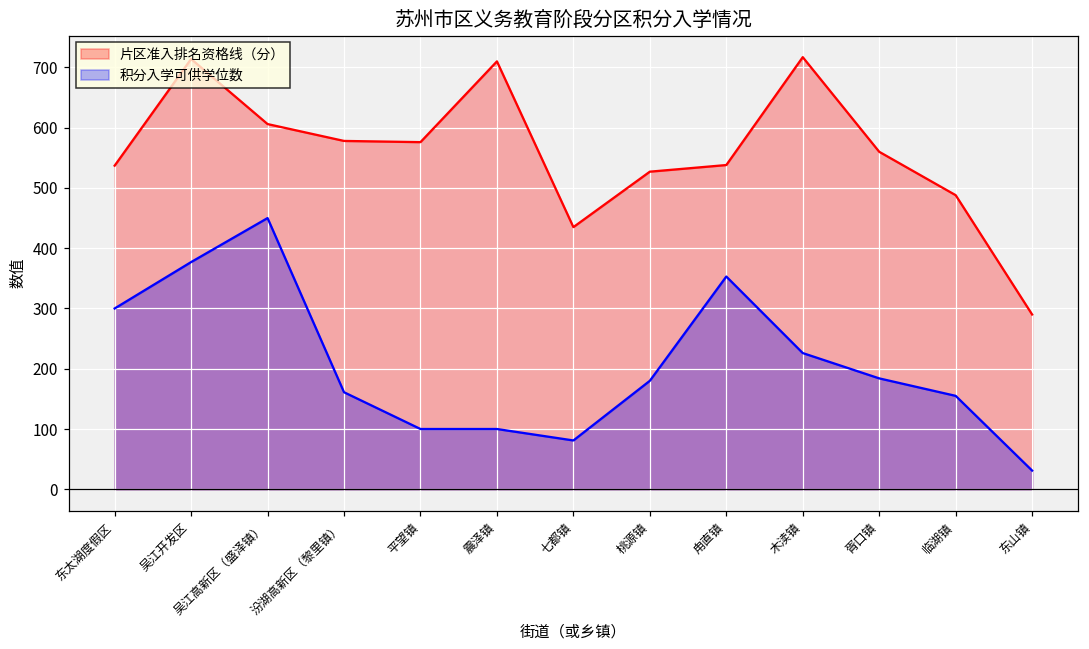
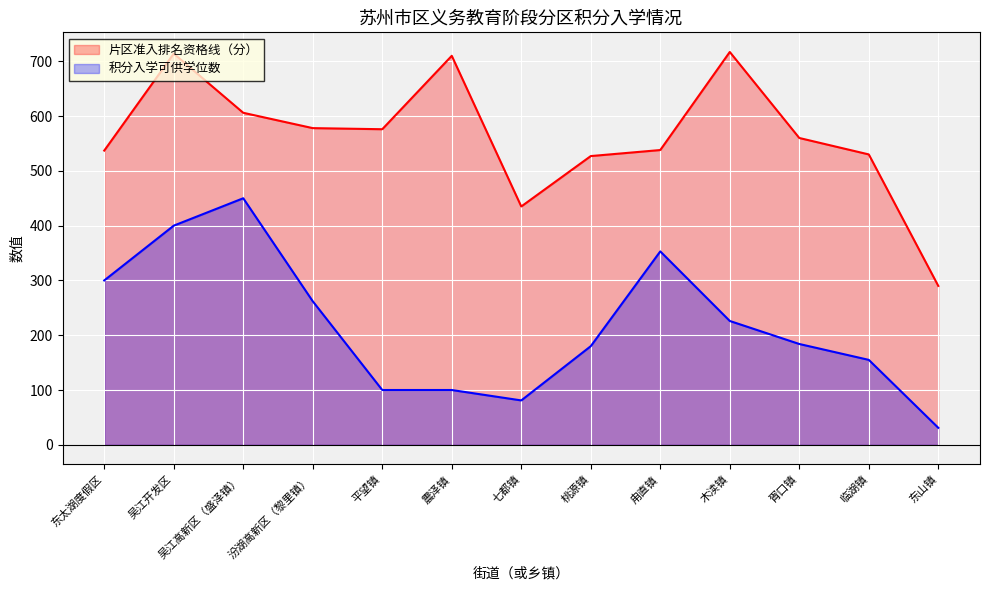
积分入学可供学位数, 吴江开发区: 380 -> 400
积分入学可供学位数, 汾湖高新区（黎里镇）: 160 -> 260
片区准入排名资格线（分）, 临湖镇: 490 -> 530
